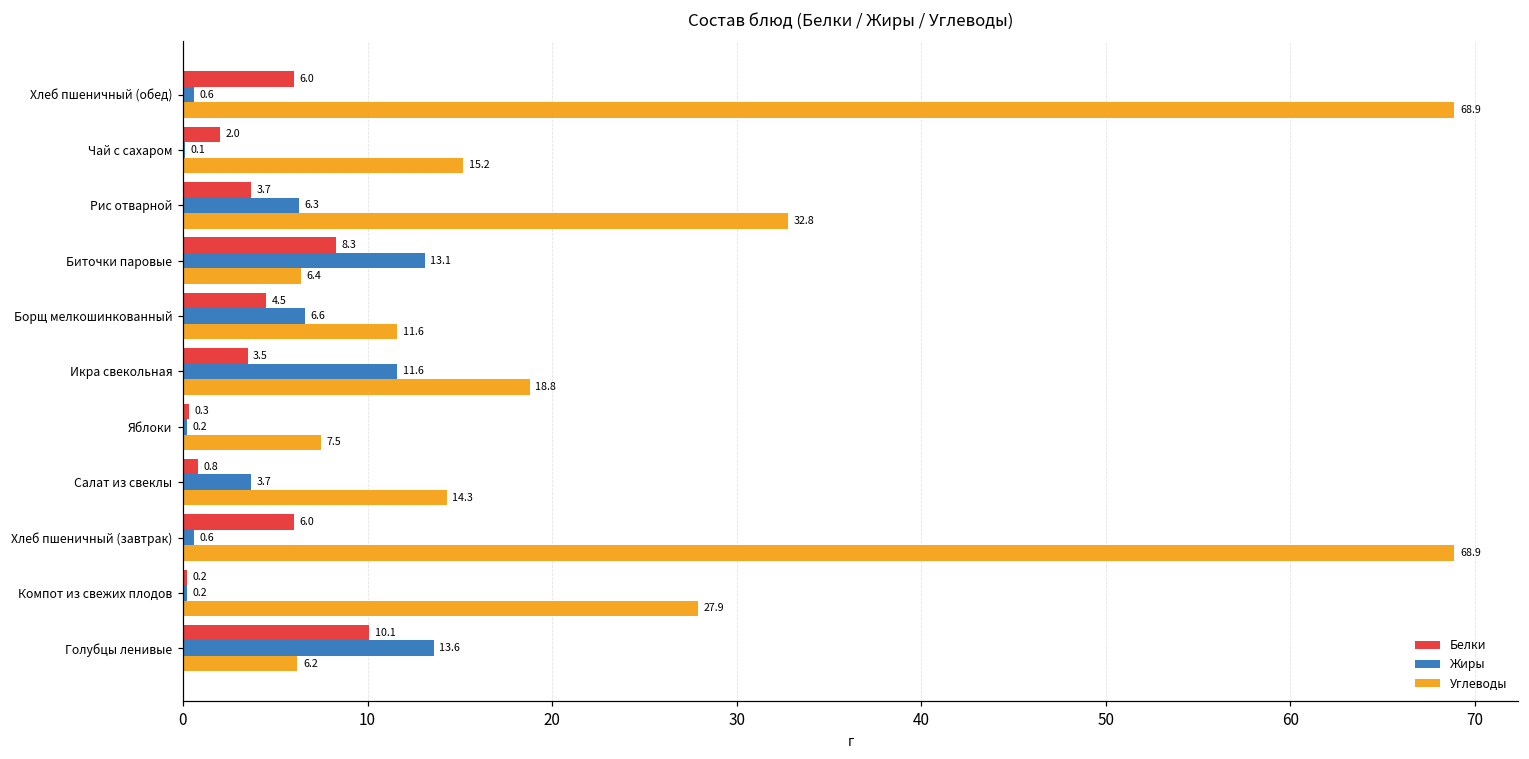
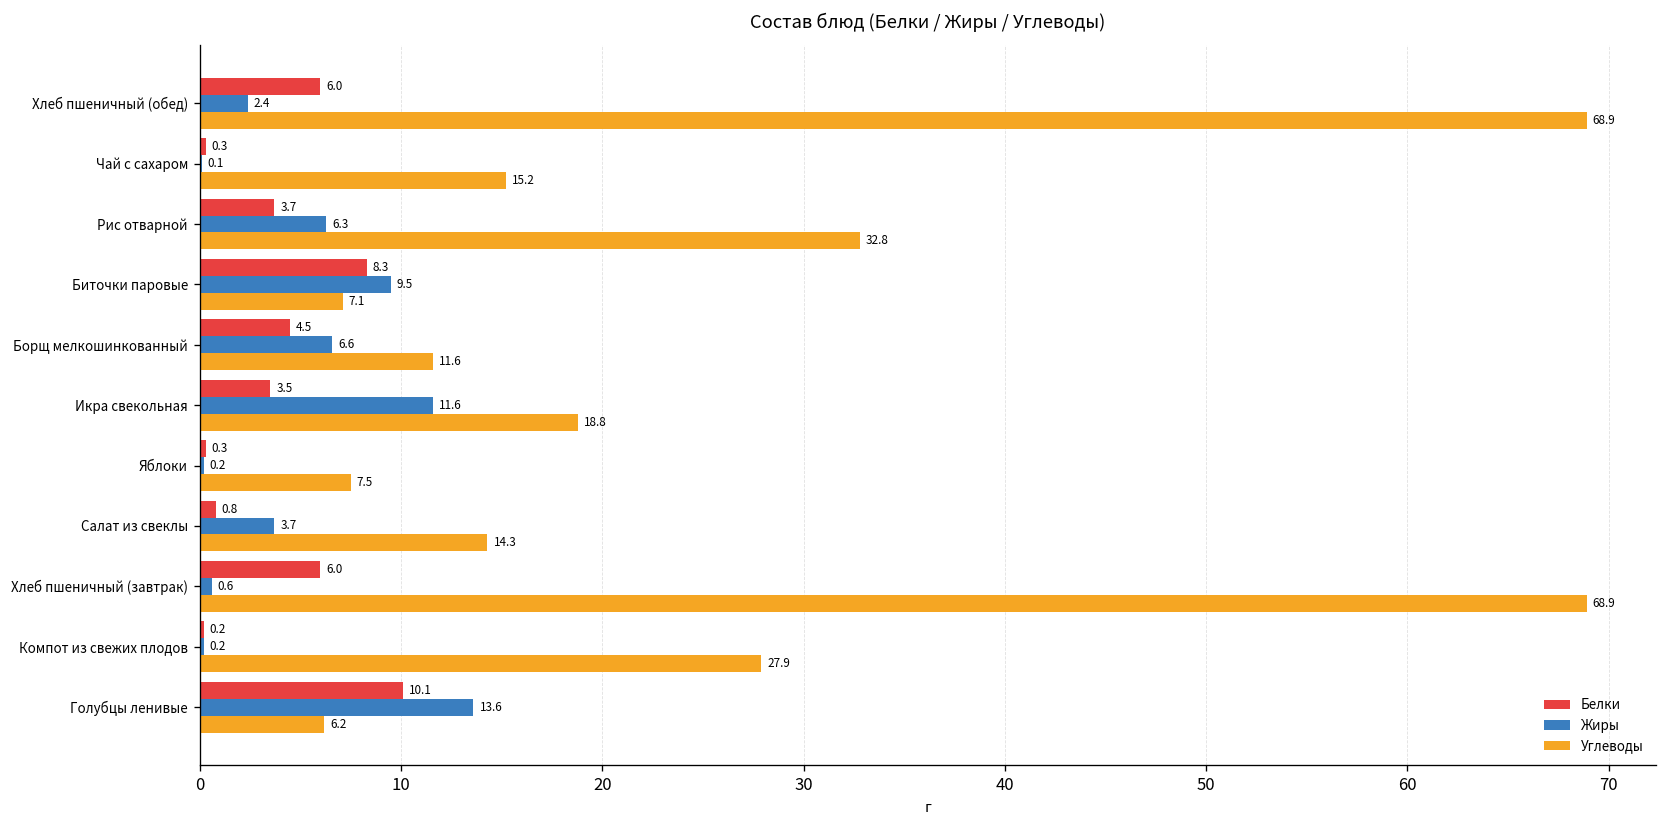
Жиры, Хлеб пшеничный (обед): 0.6 -> 2.4
Белки, Чай с сахаром: 2.0 -> 0.3
Жиры, Биточки паровые: 13.1 -> 9.5
Углеводы, Биточки паровые: 6.4 -> 7.1
